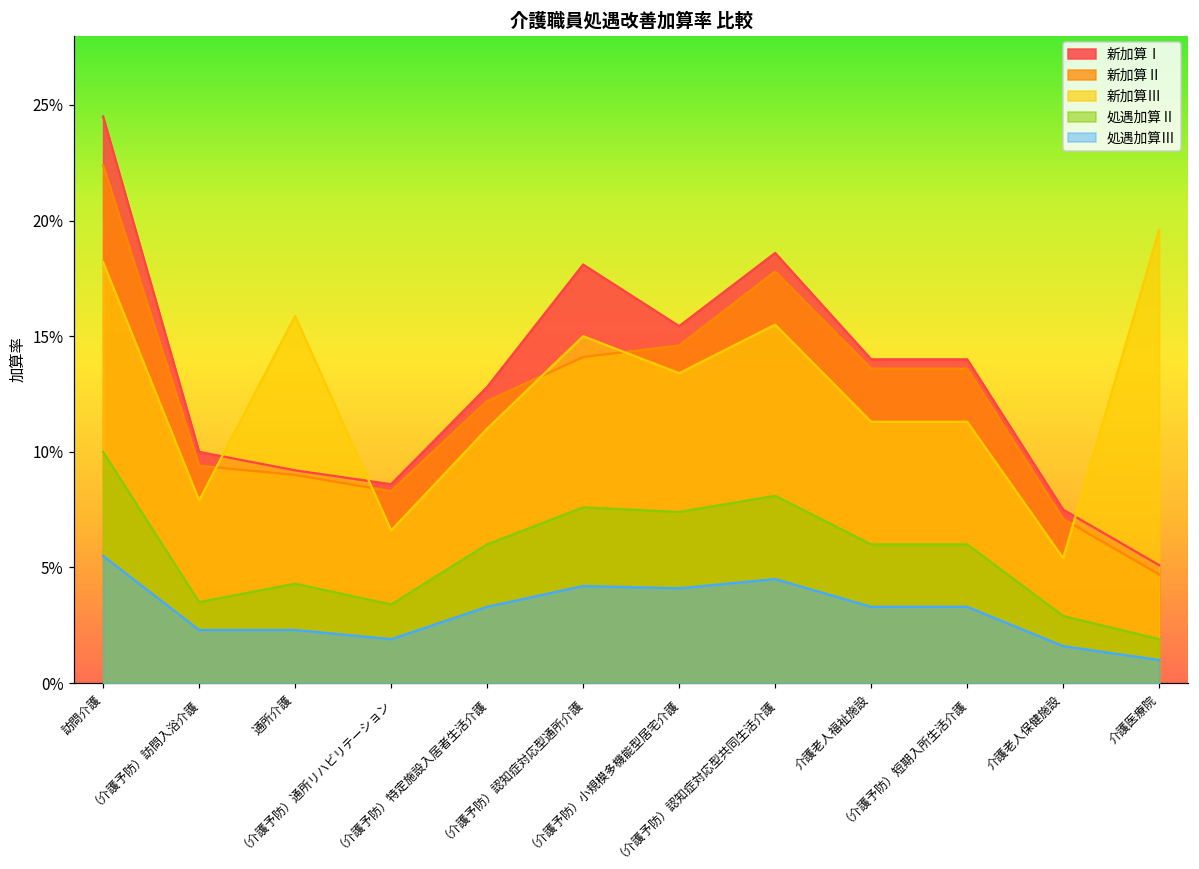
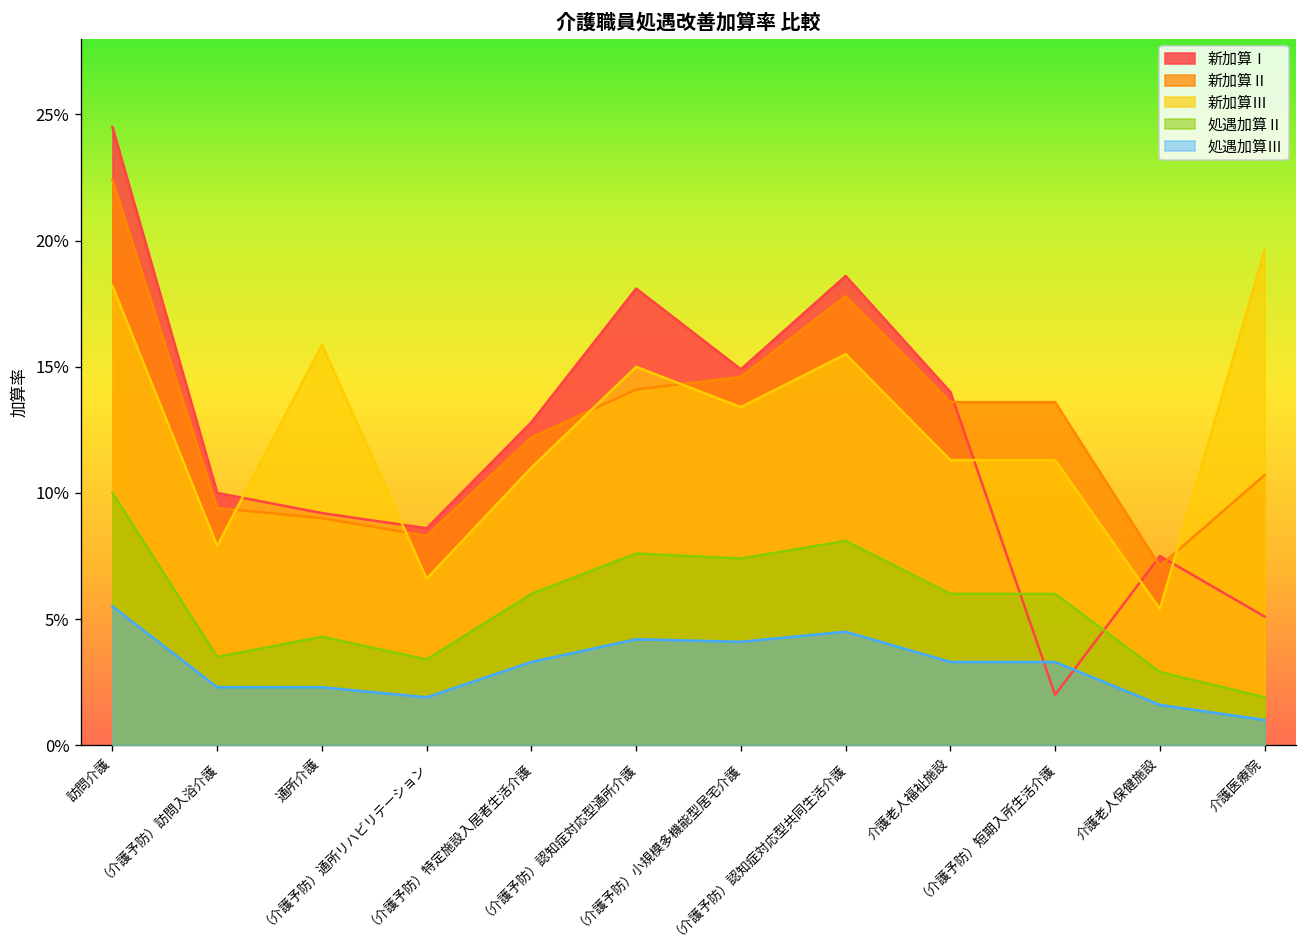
新加算Ⅰ, （介護予防）小規模多機能型居宅介護: 15.4% -> 14.9%
新加算Ⅰ, （介護予防）短期入所生活介護: 14.0% -> 2.0%
新加算Ⅱ, 介護医療院: 4.7% -> 10.7%
